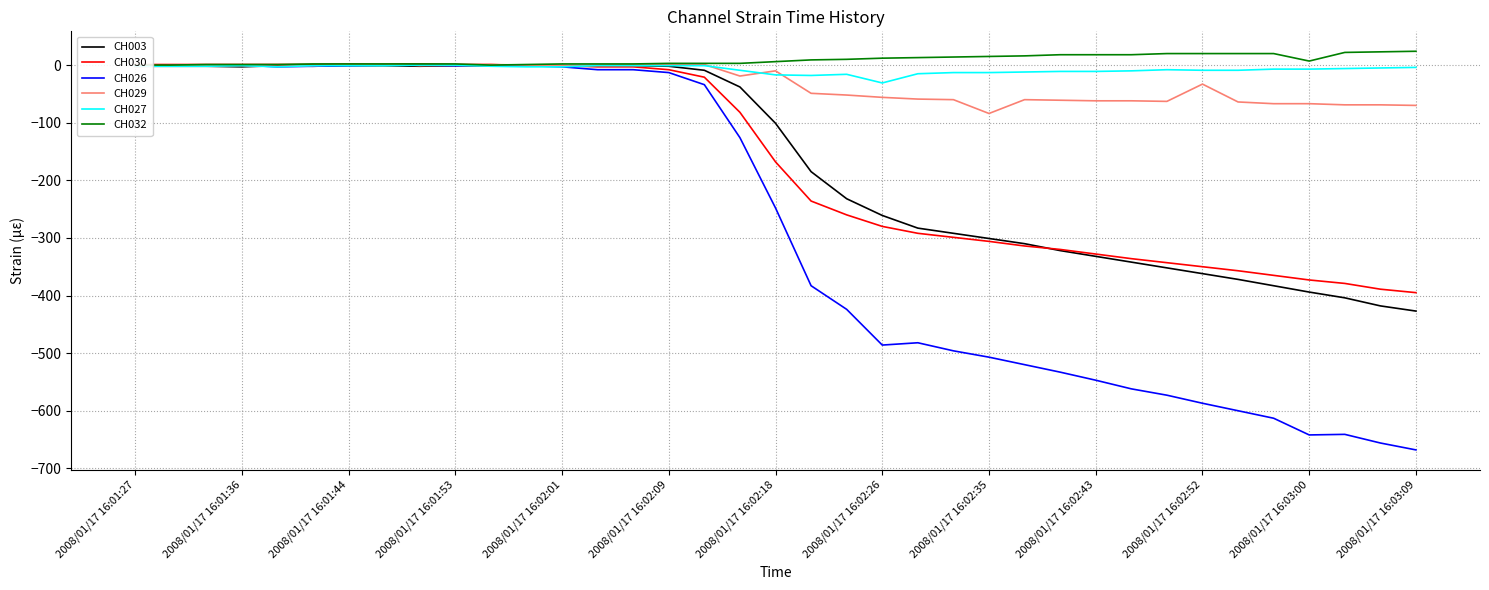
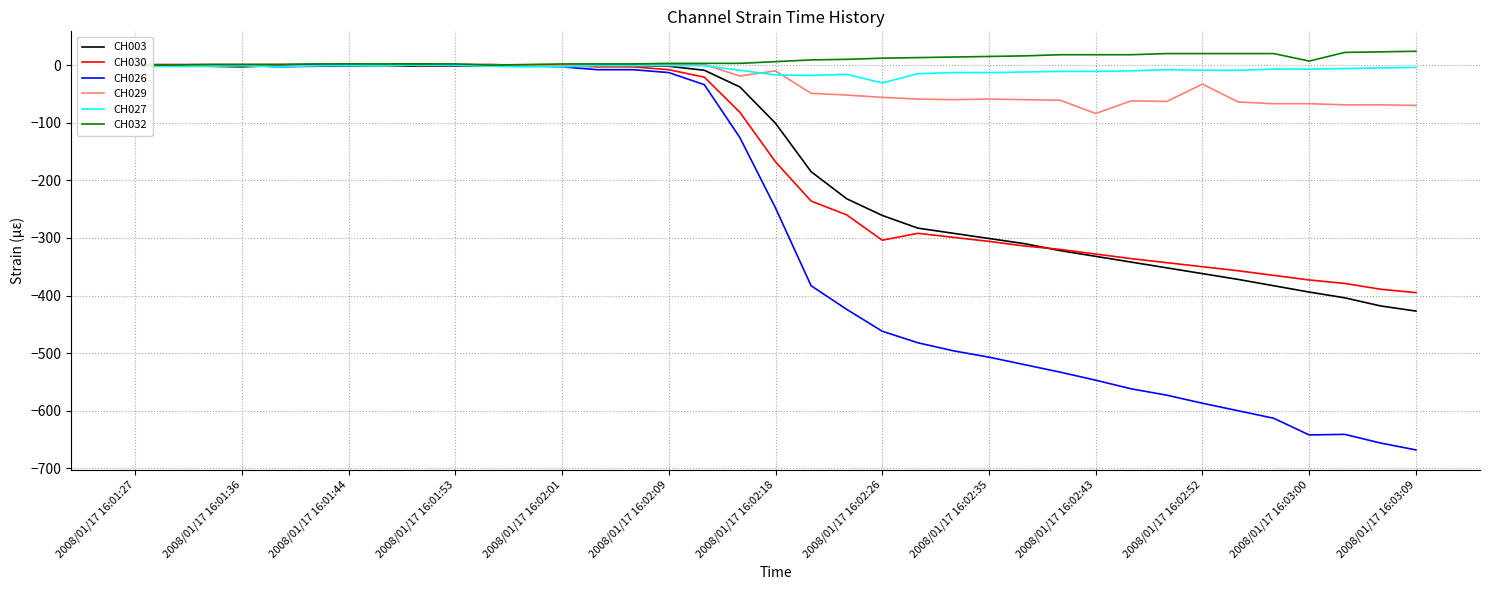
CH030, 2008/01/17 16:02:26: -280 -> -300
CH026, 2008/01/17 16:02:26: -490 -> -460
CH029, 2008/01/17 16:02:35: -80 -> -60
CH029, 2008/01/17 16:02:43: -60 -> -80
